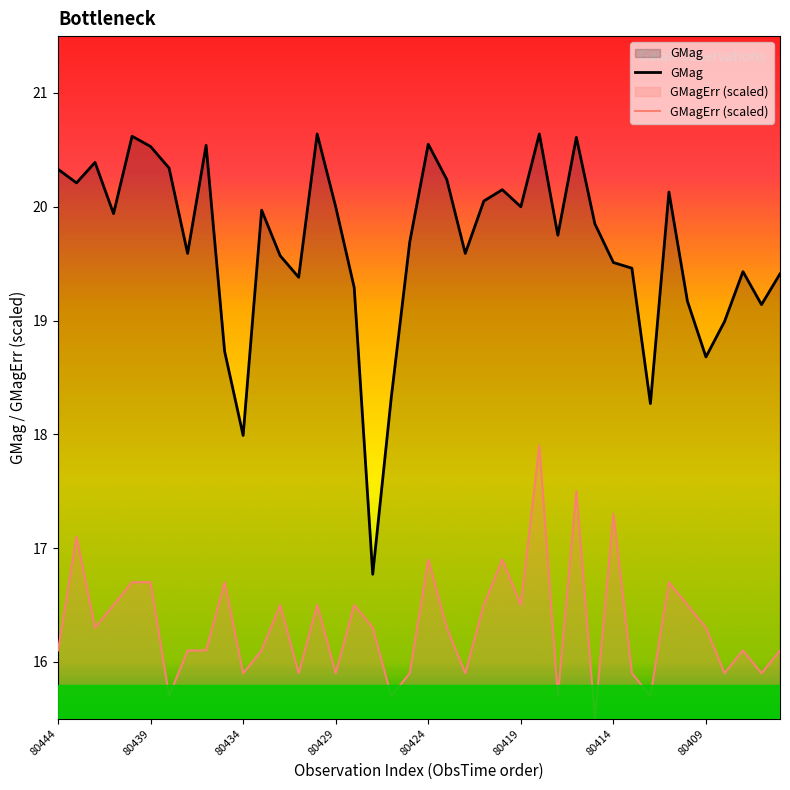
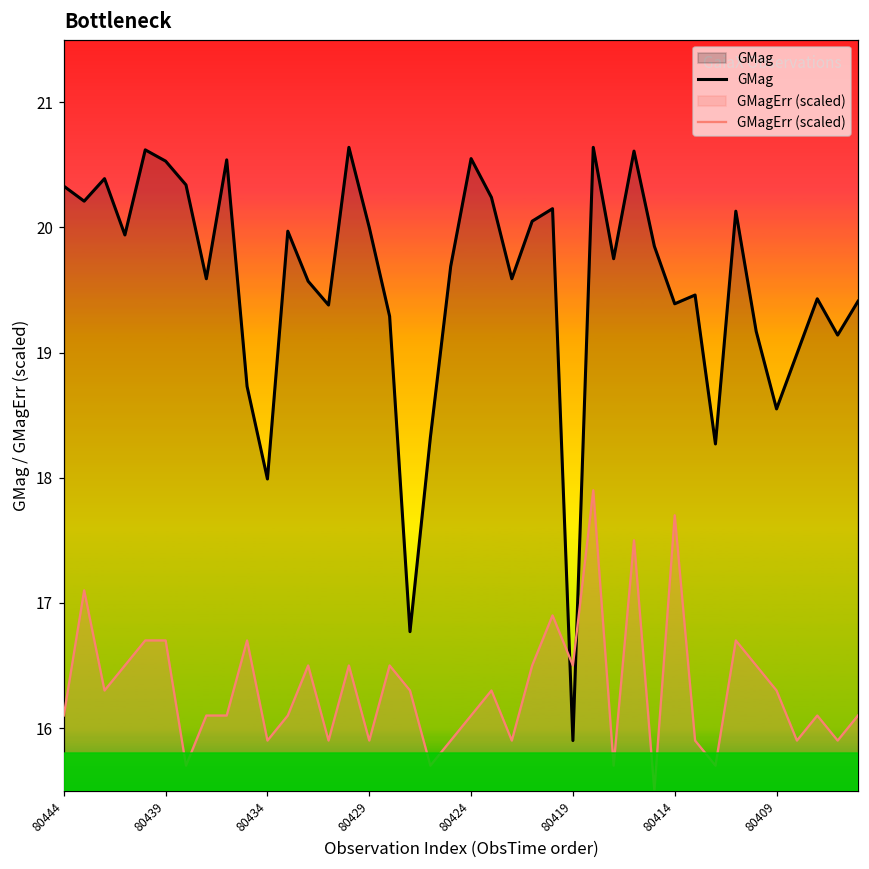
GMagErr (scaled), 80424: 16.90 -> 16.10
GMag, 80419: 20.0 -> 15.9
GMag, 80414: 19.51 -> 19.39
GMagErr (scaled), 80414: 17.30 -> 17.70
GMag, 80409: 18.68 -> 18.55
